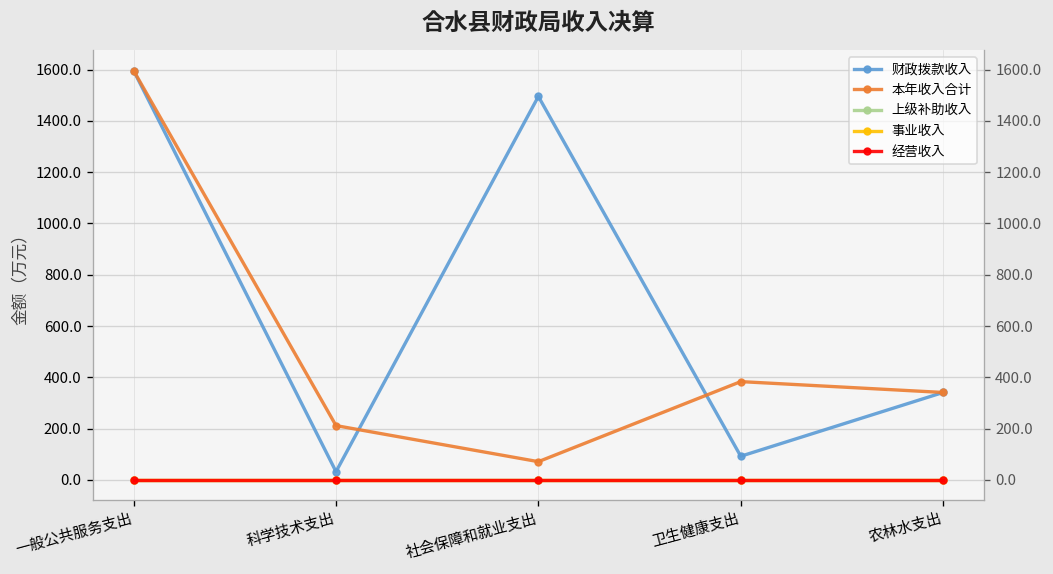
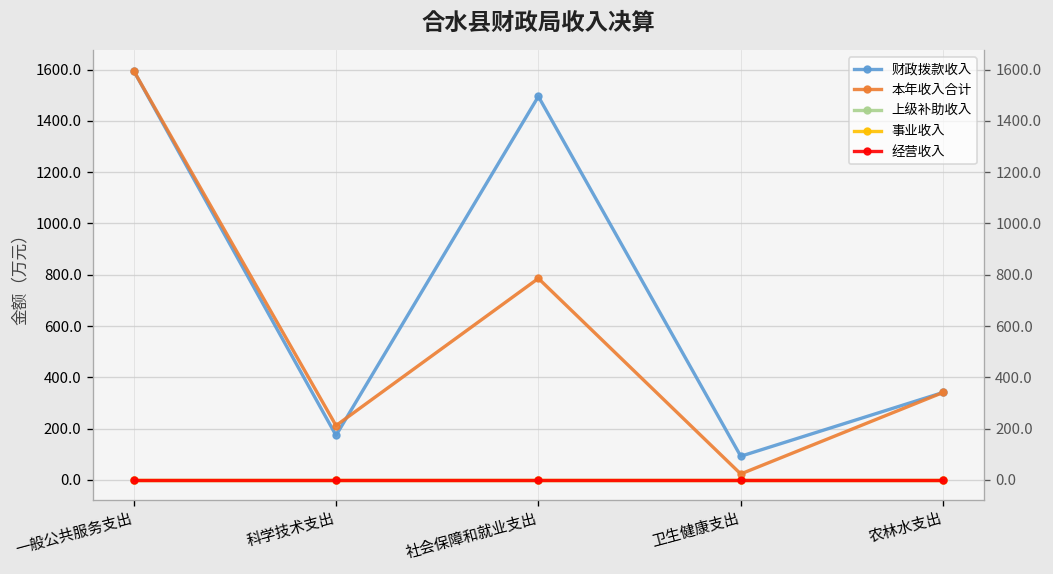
财政拨款收入, 科学技术支出: 30 -> 170
本年收入合计, 社会保障和就业支出: 70 -> 790
本年收入合计, 卫生健康支出: 380 -> 20
